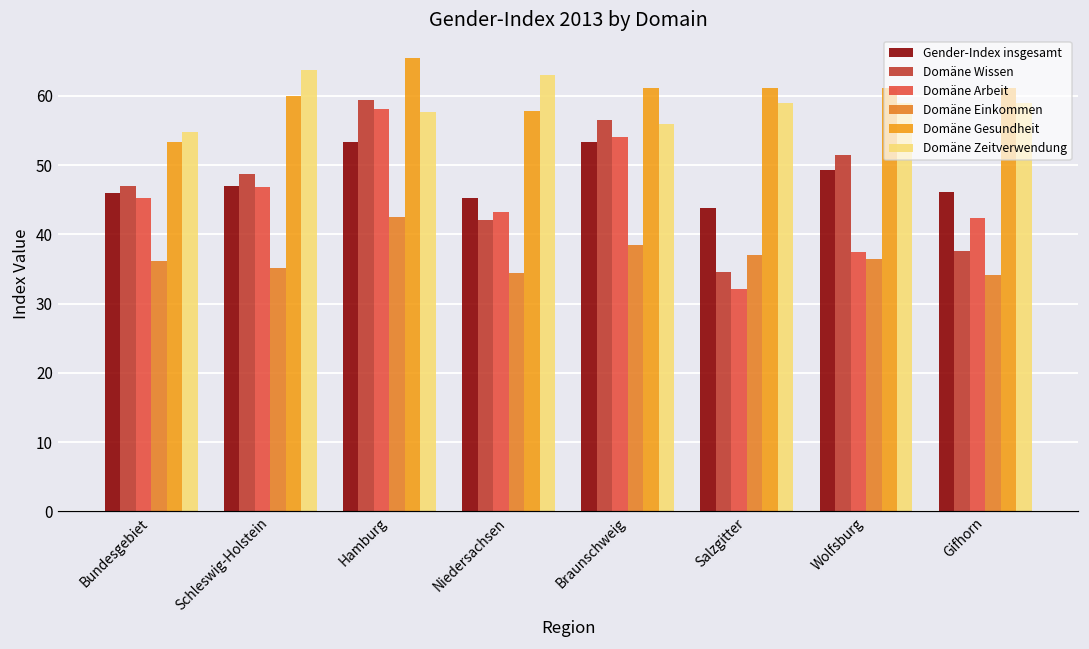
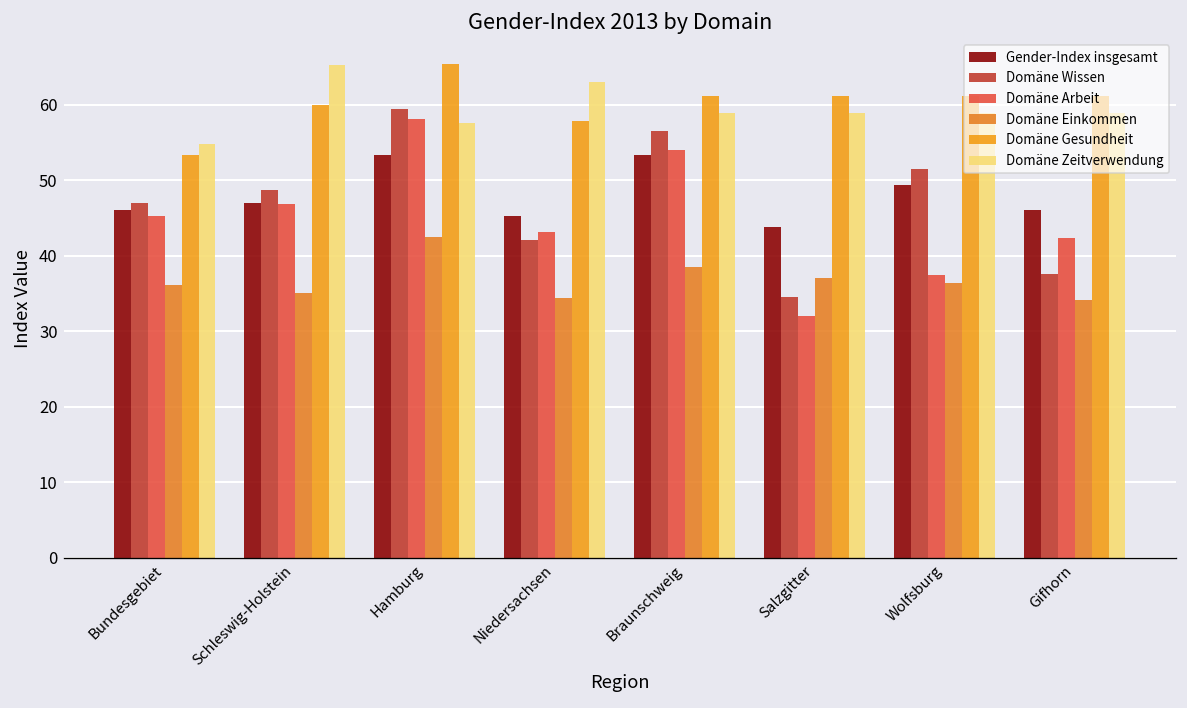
Domäne Zeitverwendung, Schleswig-Holstein: 64 -> 65
Domäne Zeitverwendung, Braunschweig: 56 -> 59
